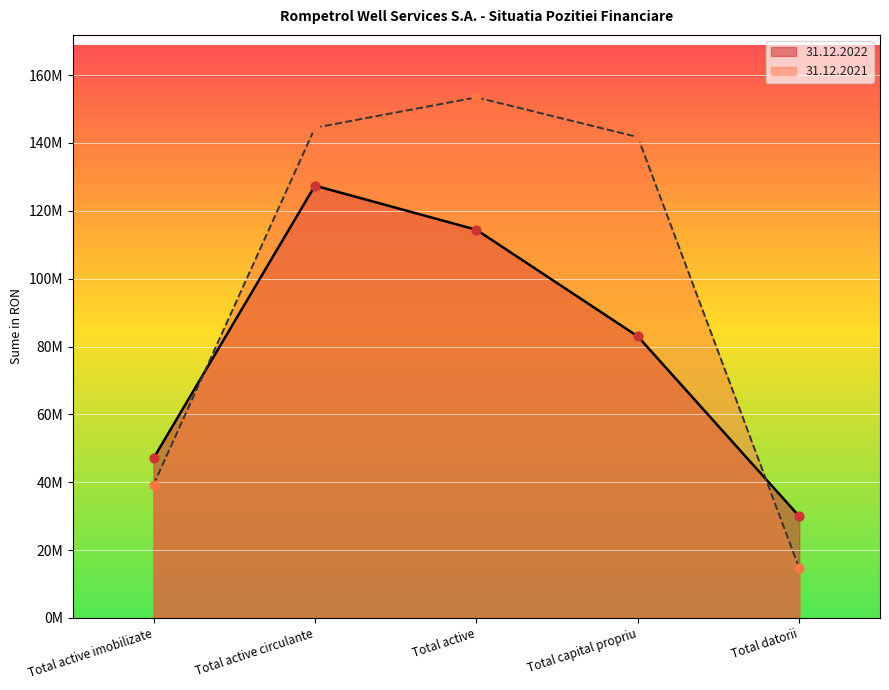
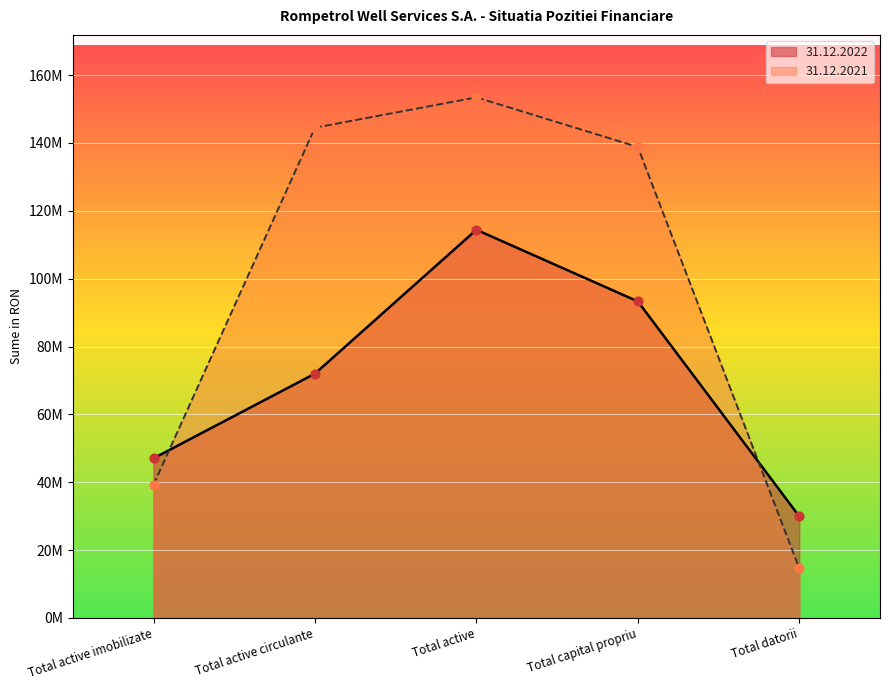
31.12.2022, Total active circulante: 127000000 -> 72000000
31.12.2022, Total capital propriu: 83000000 -> 93000000
31.12.2021, Total capital propriu: 142000000 -> 139000000
